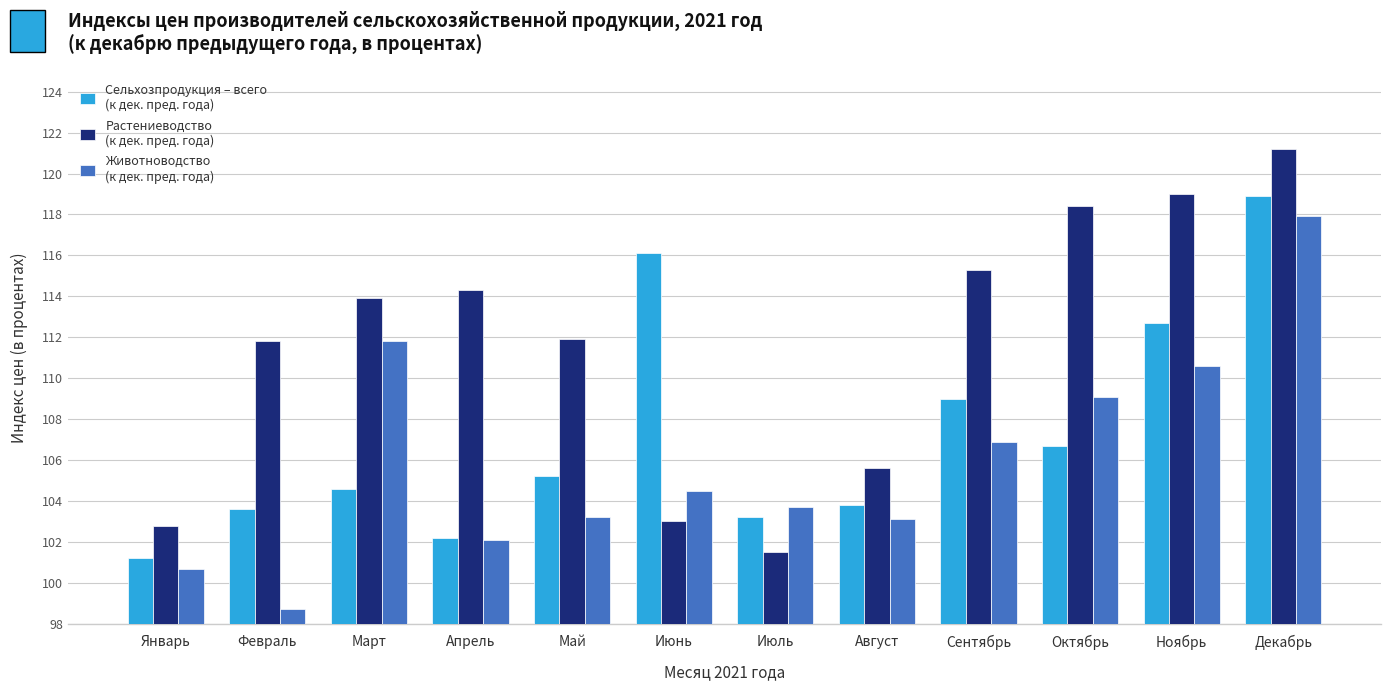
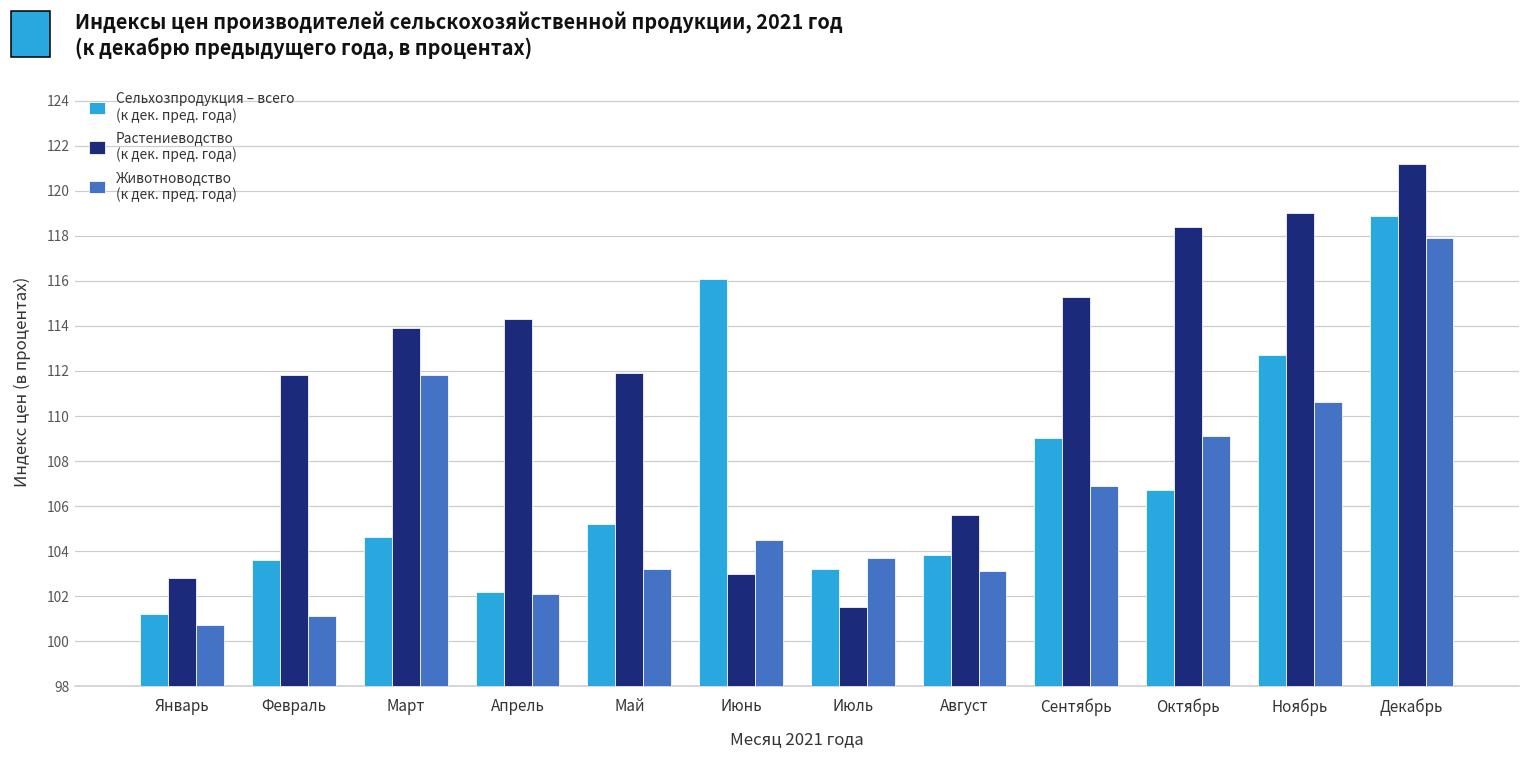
Животноводство (к дек. пред. года), Февраль: 98.7 -> 101.1
